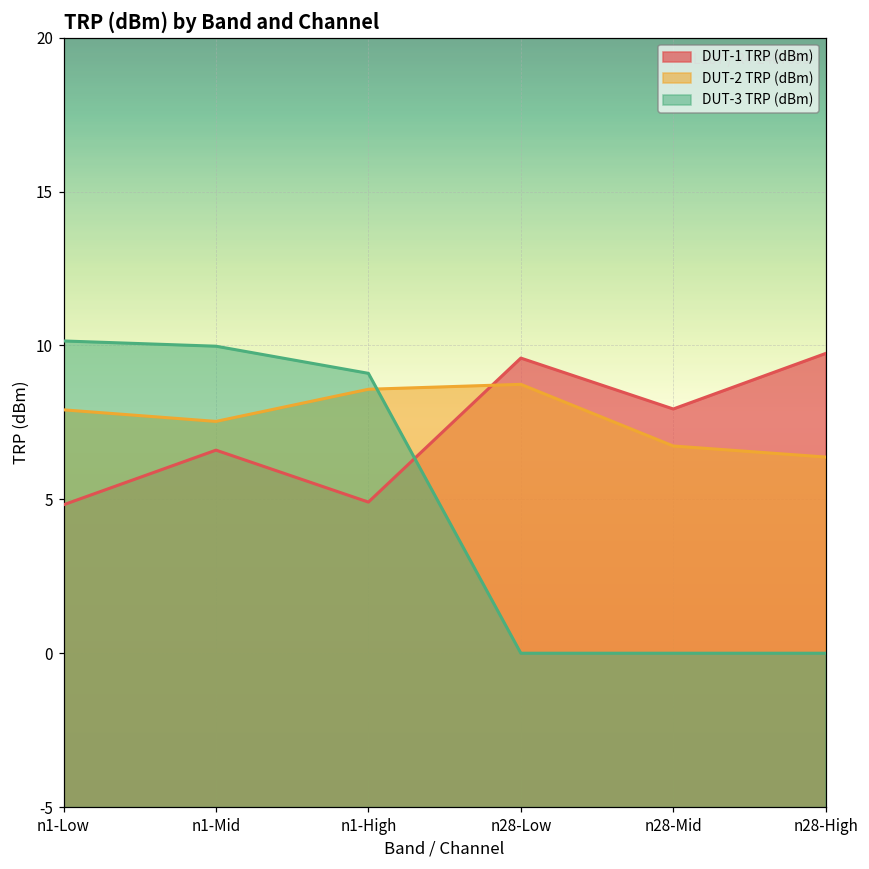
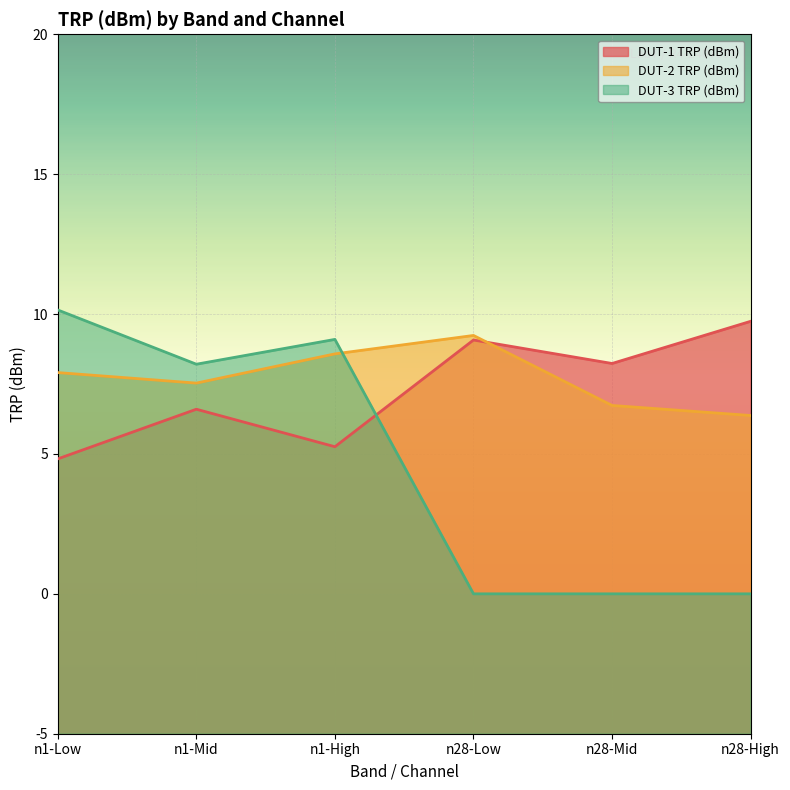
DUT-3 TRP (dBm), n1-Mid: 10.0 -> 8.2
DUT-1 TRP (dBm), n1-High: 4.9 -> 5.3
DUT-1 TRP (dBm), n28-Low: 9.6 -> 9.1
DUT-2 TRP (dBm), n28-Low: 8.7 -> 9.2
DUT-1 TRP (dBm), n28-Mid: 7.9 -> 8.2
